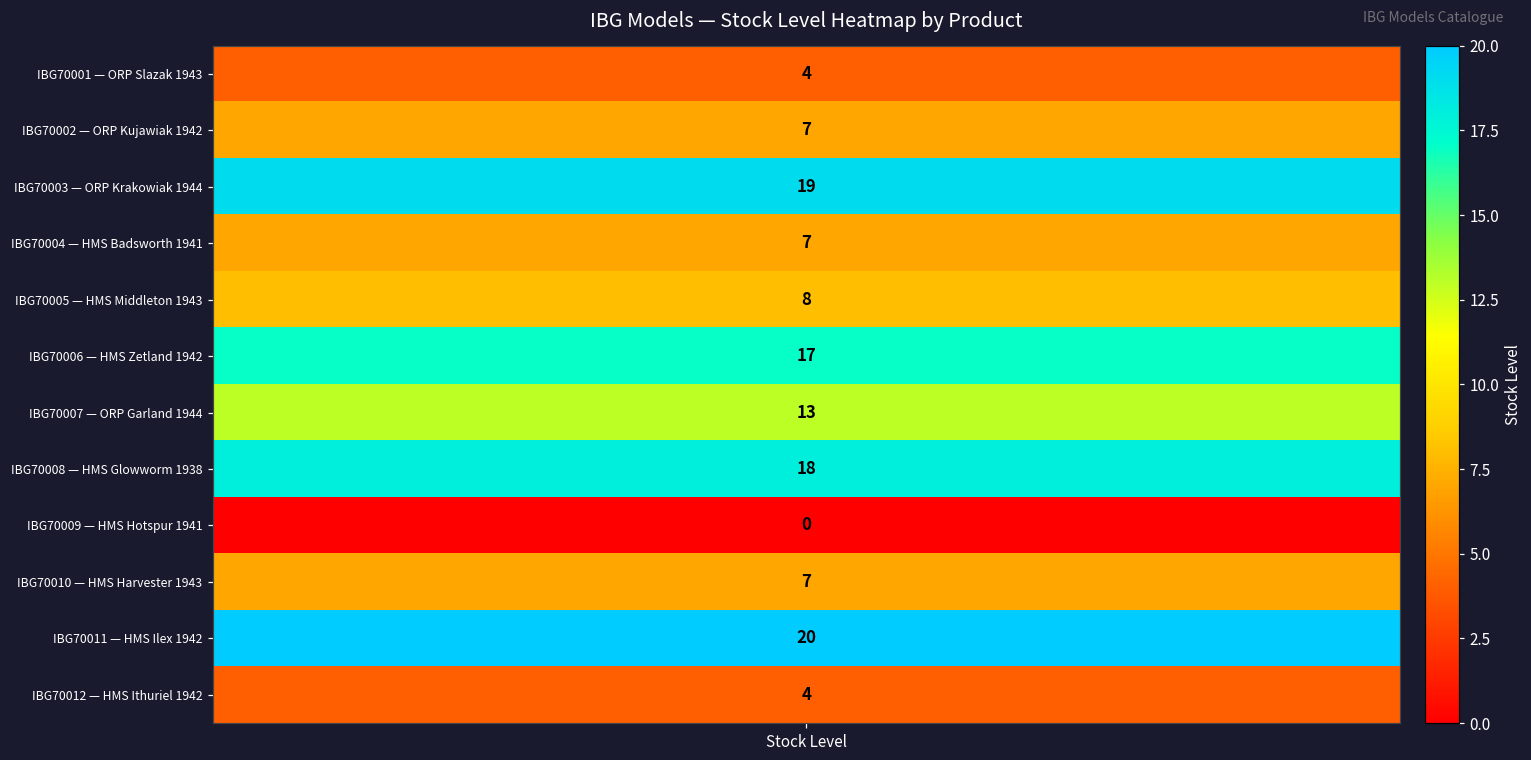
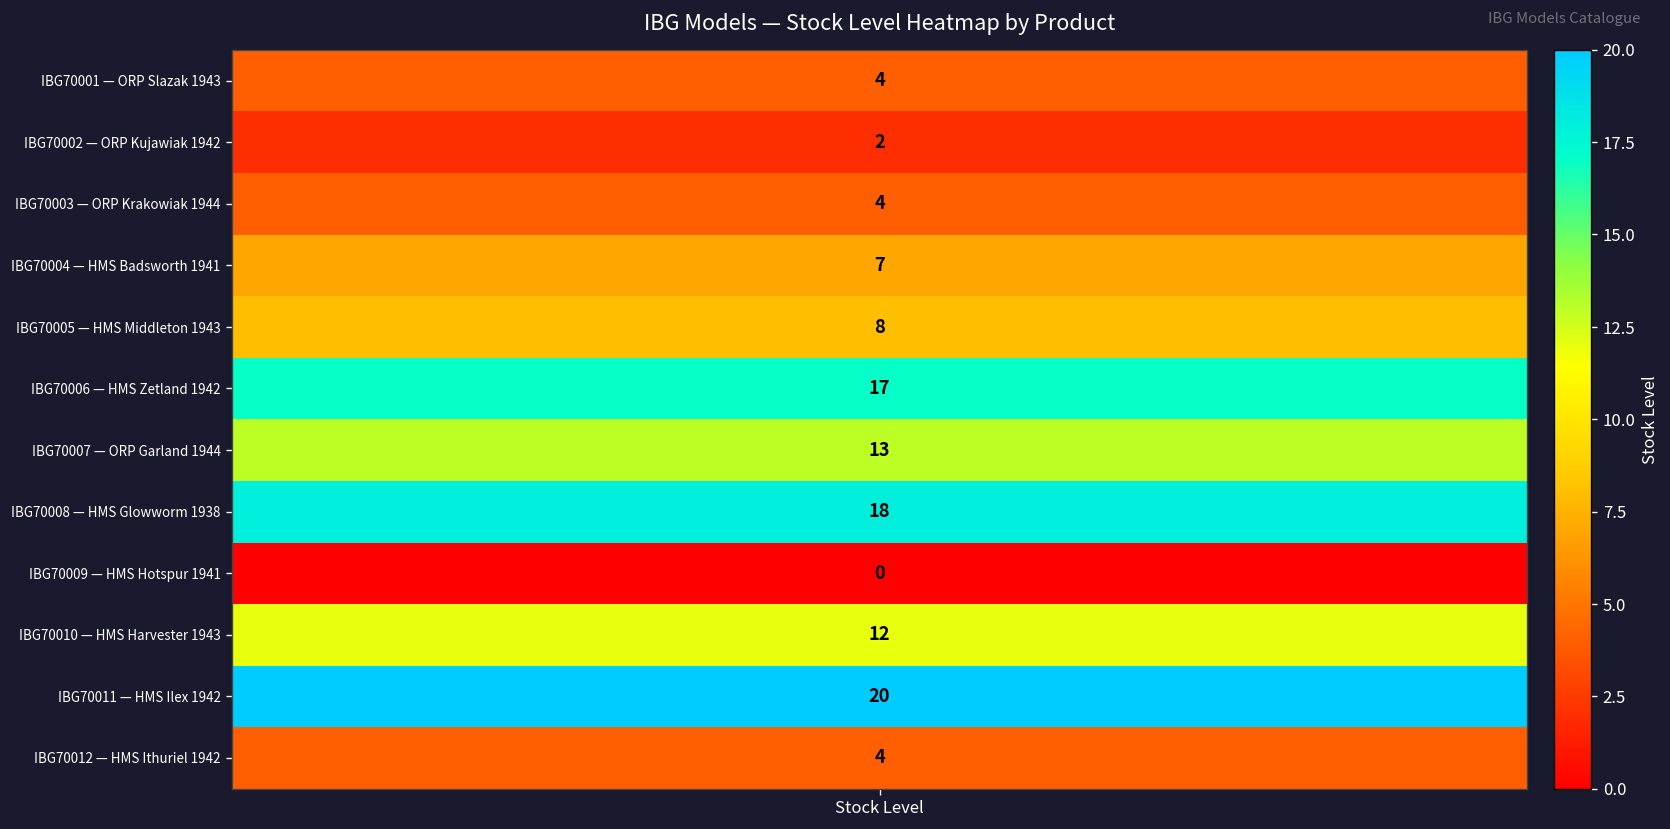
IBG70002 — ORP Kujawiak 1942, Stock Level: 7 -> 2
IBG70003 — ORP Krakowiak 1944, Stock Level: 19 -> 4
IBG70010 — HMS Harvester 1943, Stock Level: 7 -> 12
